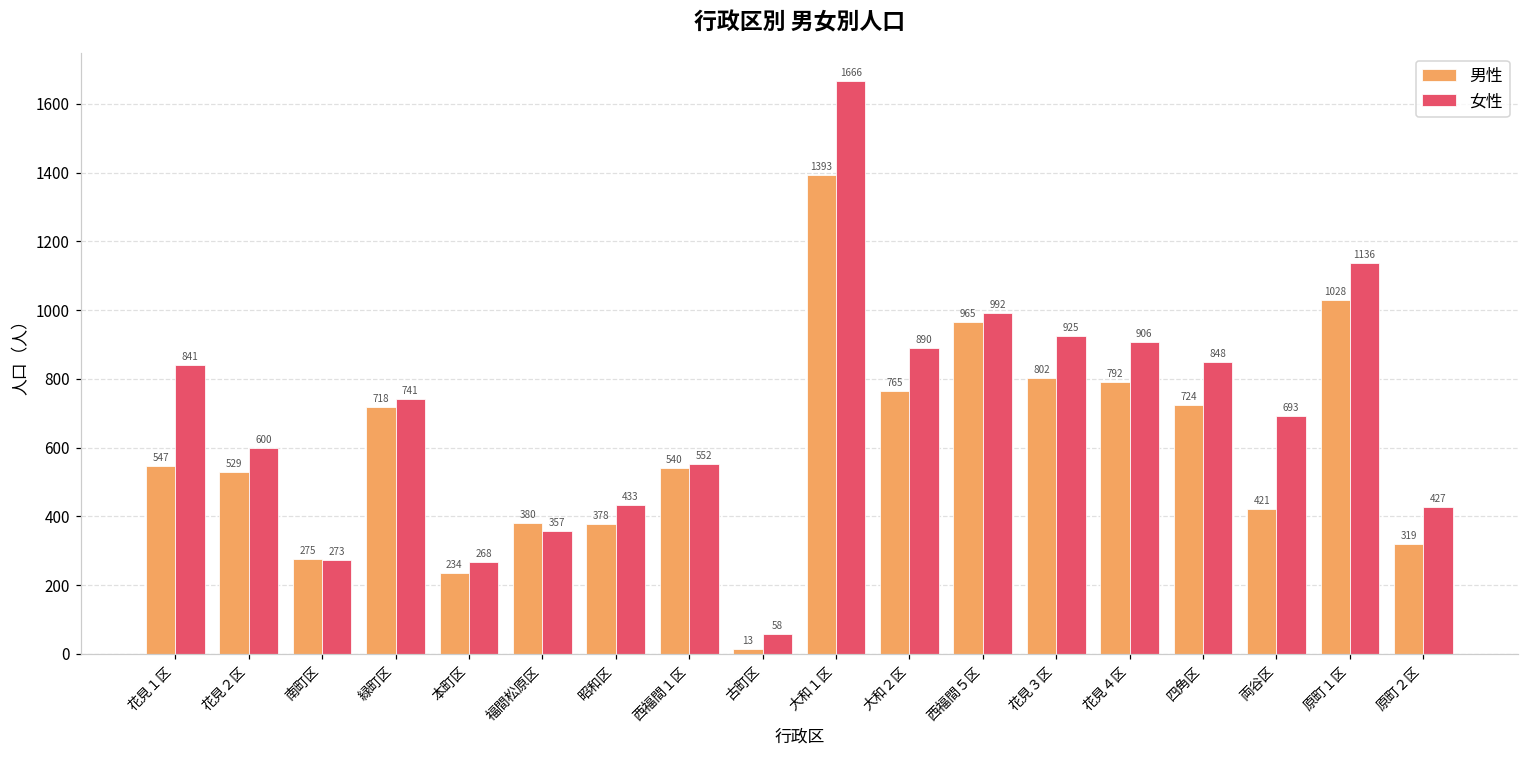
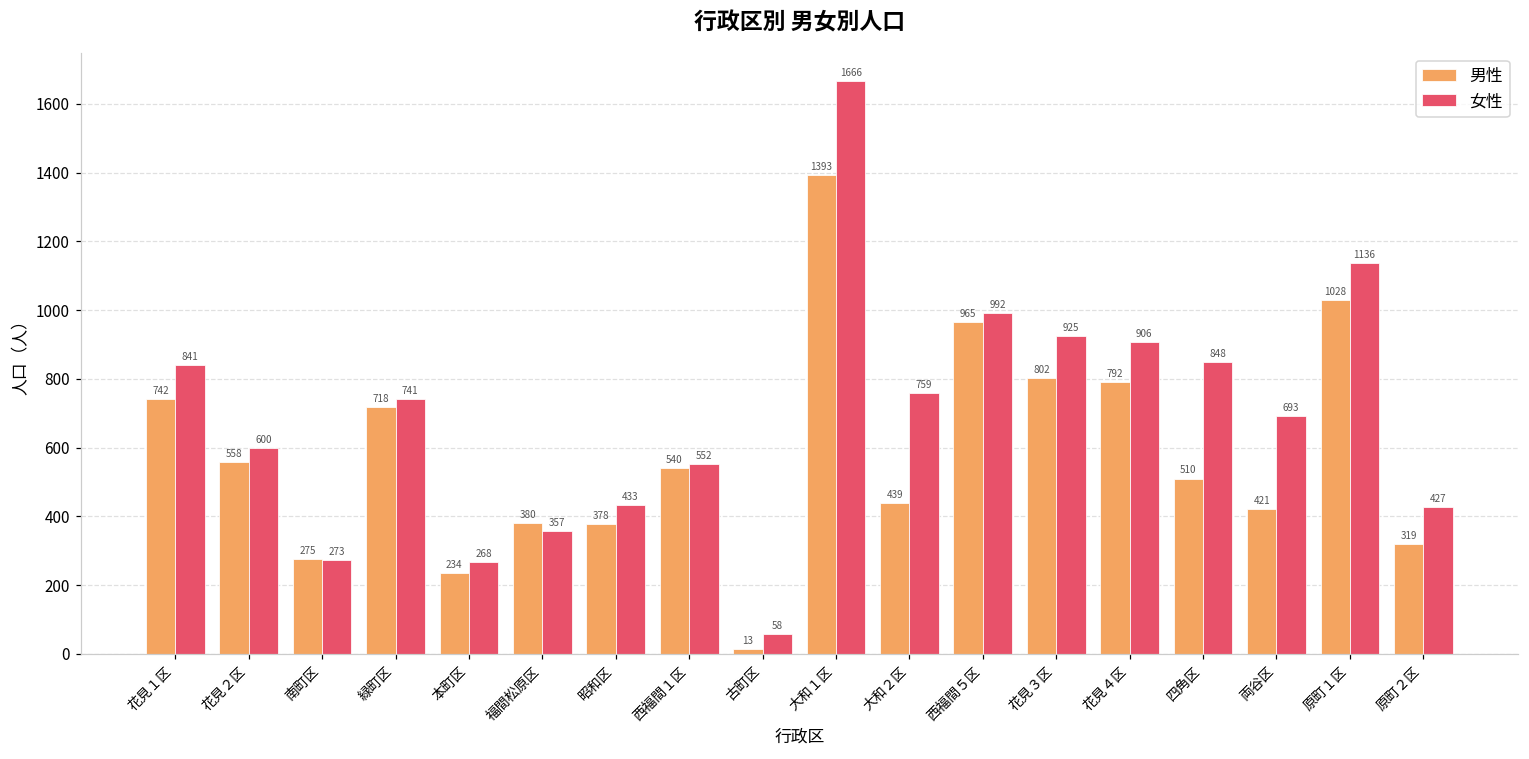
男性, 花見１区: 547 -> 742
男性, 花見２区: 529 -> 558
男性, 大和２区: 765 -> 439
女性, 大和２区: 890 -> 759
男性, 四角区: 724 -> 510
